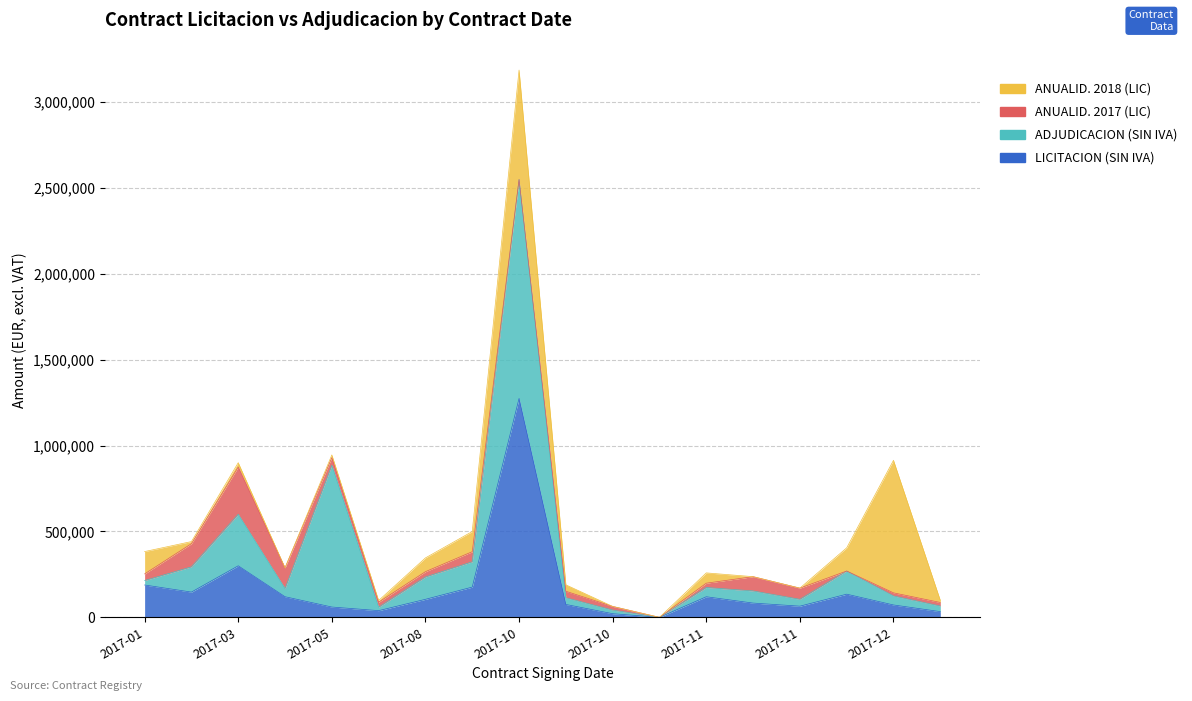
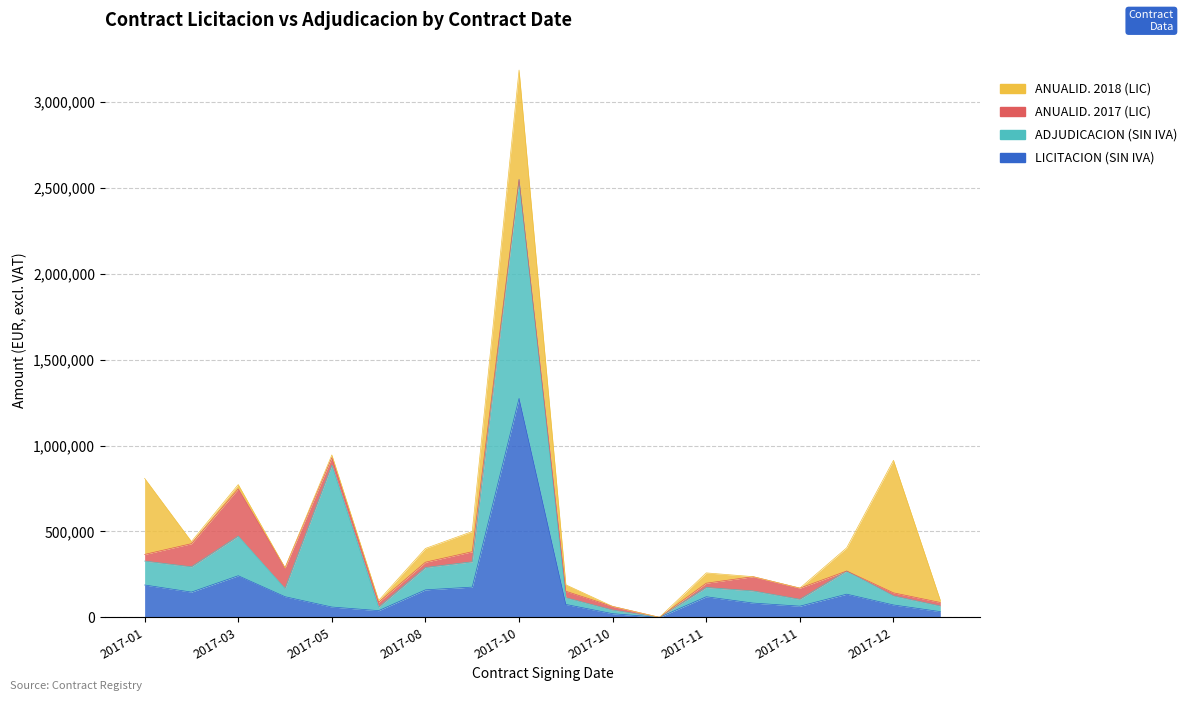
ADJUDICACION (SIN IVA), 2017-01: 30,000 -> 140,000
ANUALID. 2018 (LIC), 2017-01: 130,000 -> 440,000
LICITACION (SIN IVA), 2017-03: 300,000 -> 240,000
ADJUDICACION (SIN IVA), 2017-03: 300,000 -> 230,000
LICITACION (SIN IVA), 2017-08: 100,000 -> 160,000
